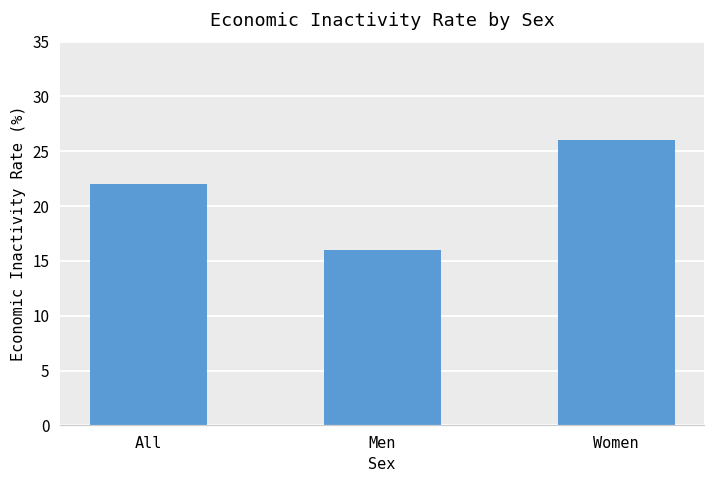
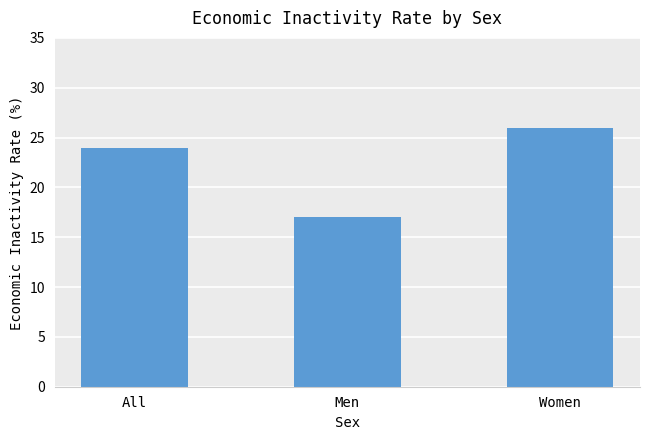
All: 22 -> 24
Men: 16 -> 17
